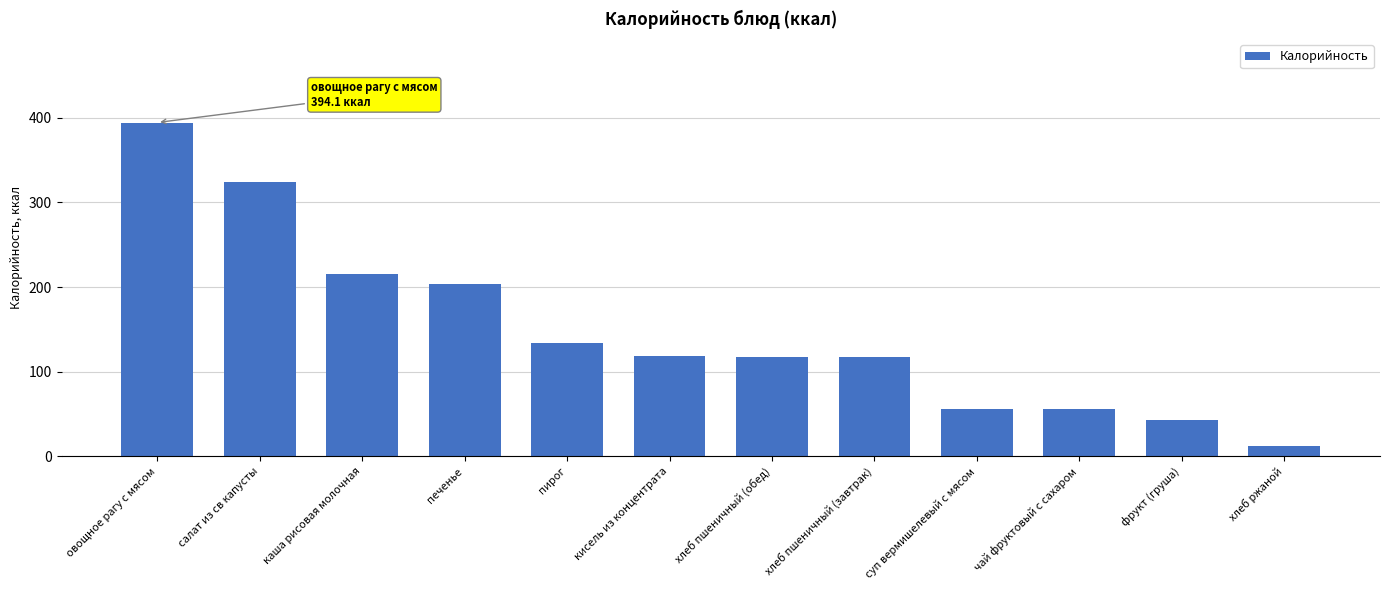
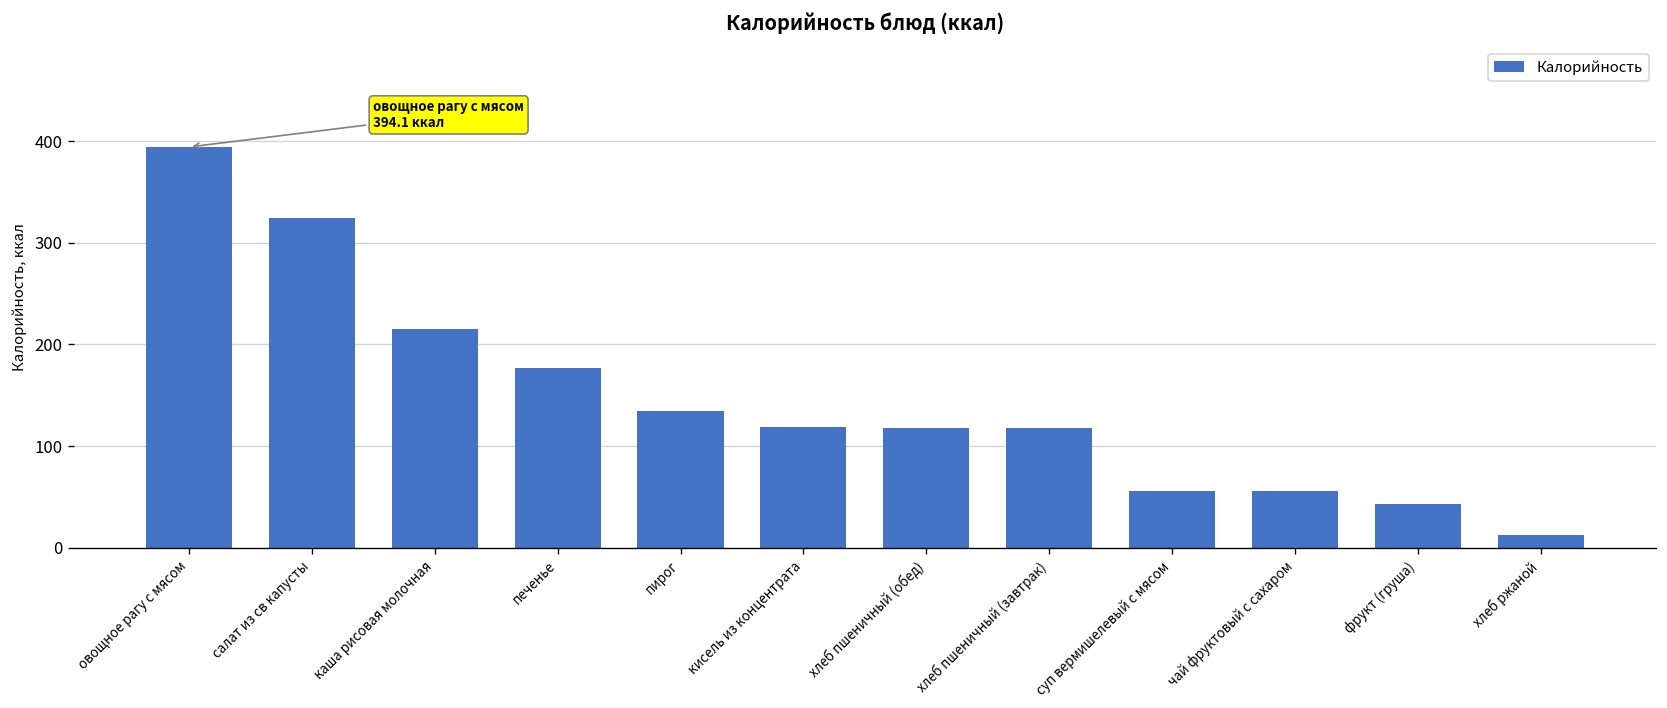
печенье: 200 -> 180
